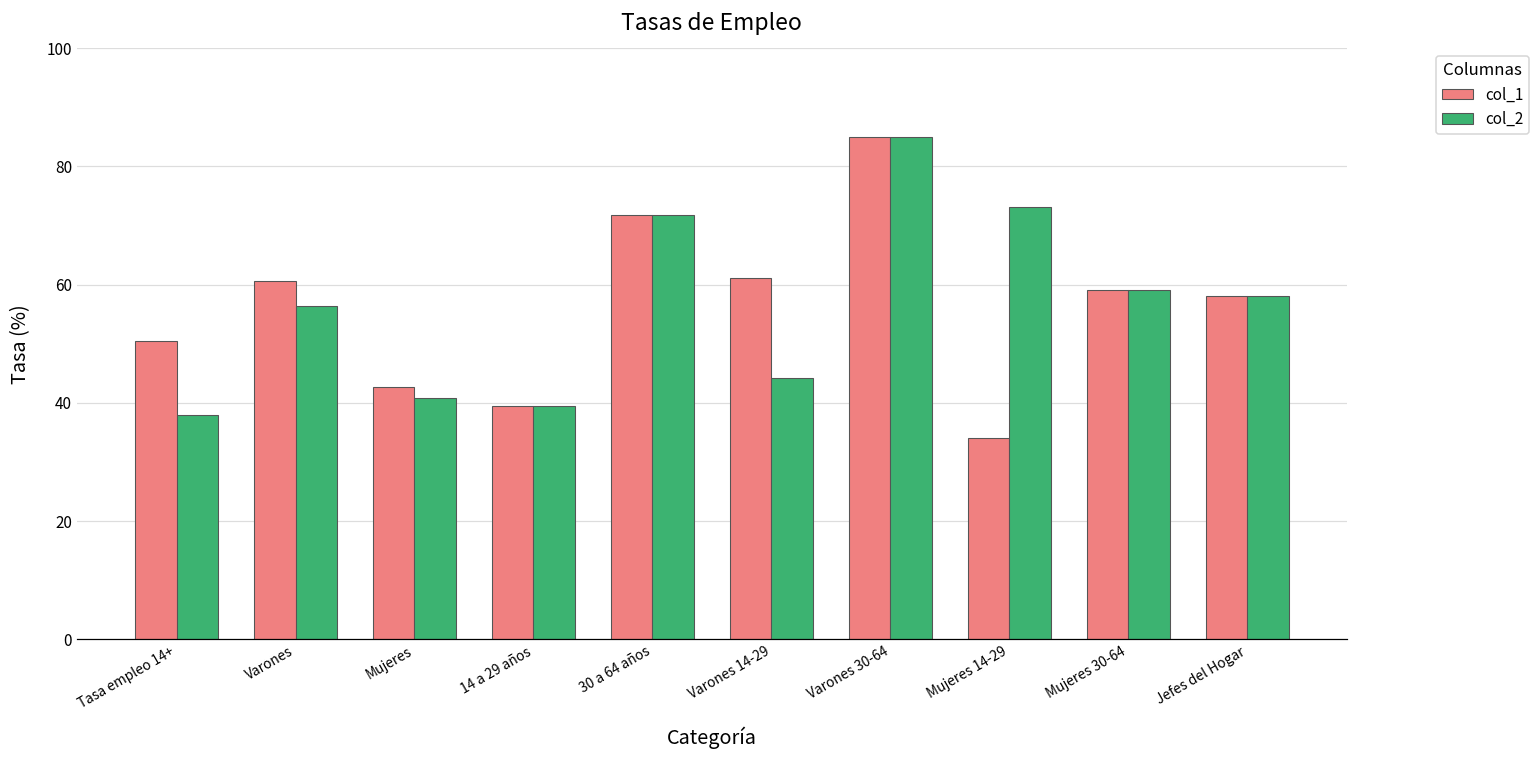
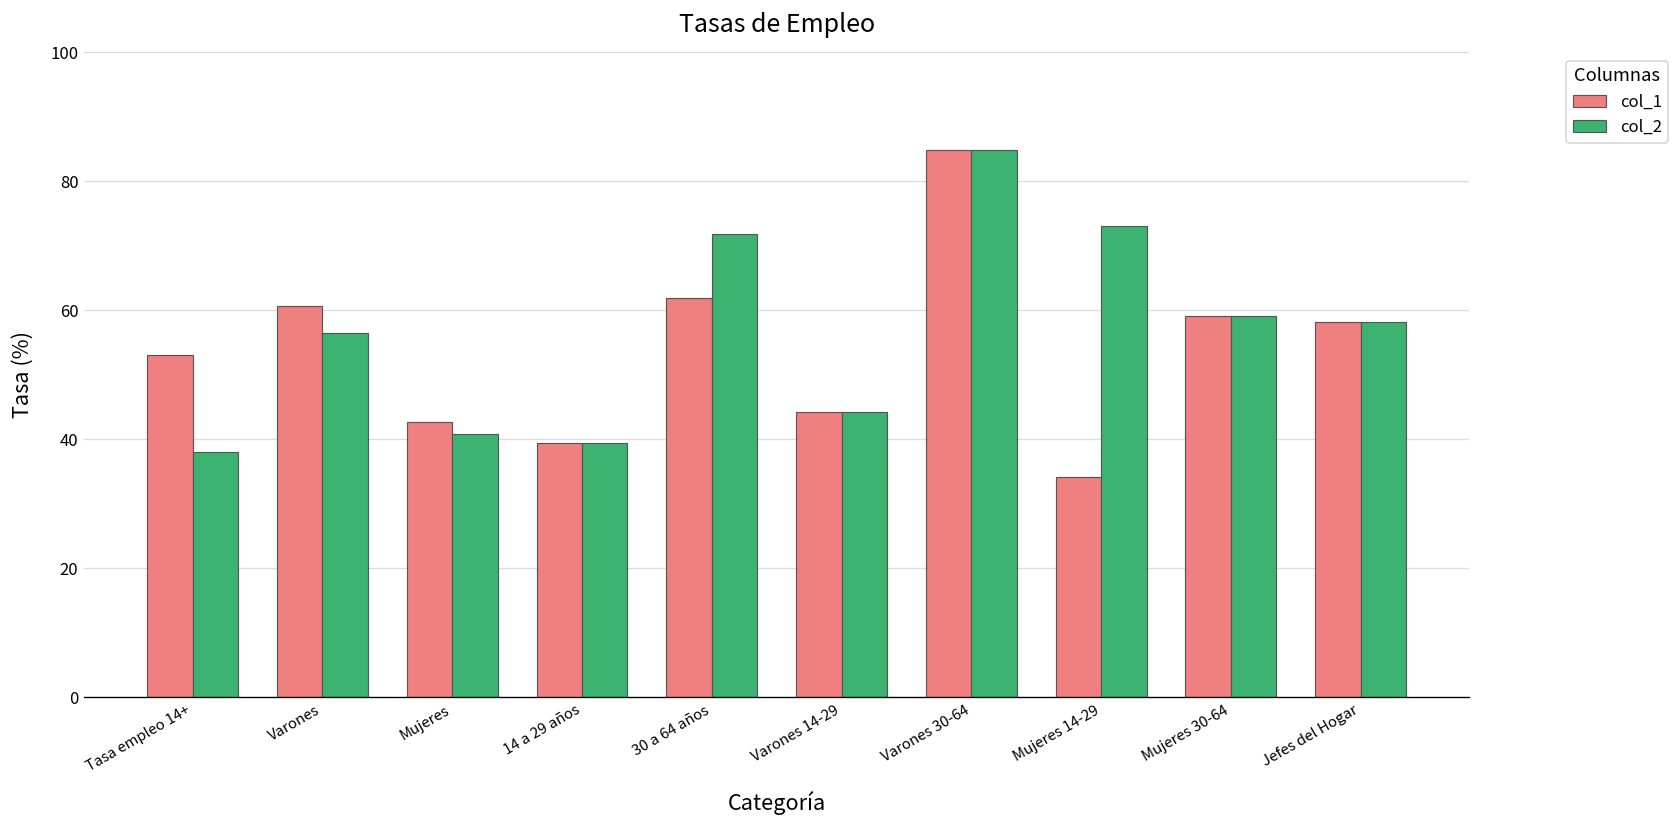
col_1, Tasa empleo 14+: 50 -> 53
col_1, 30 a 64 años: 72 -> 62
col_1, Varones 14-29: 61 -> 44
